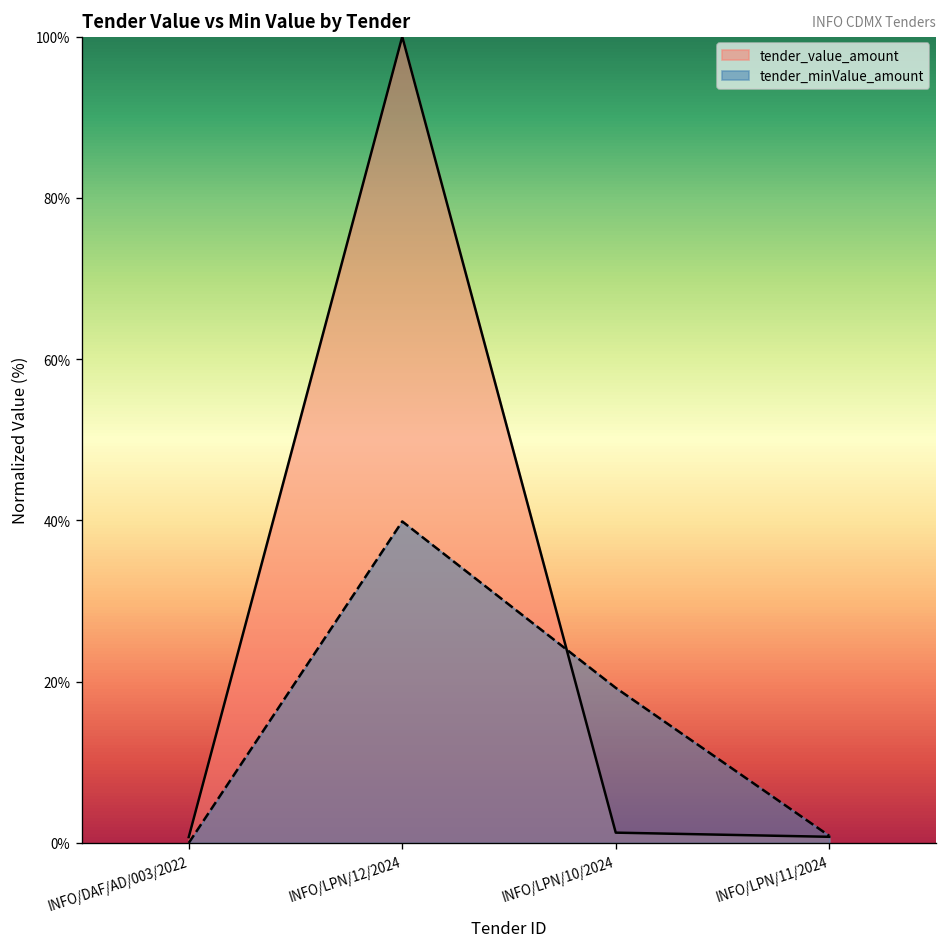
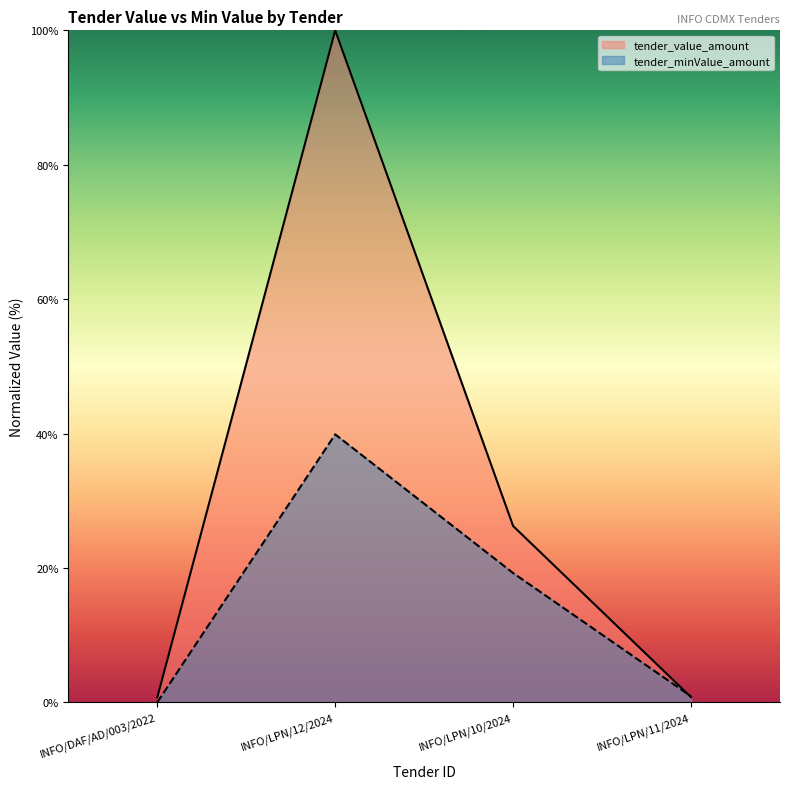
tender_value_amount, INFO/LPN/10/2024: 1% -> 26%
